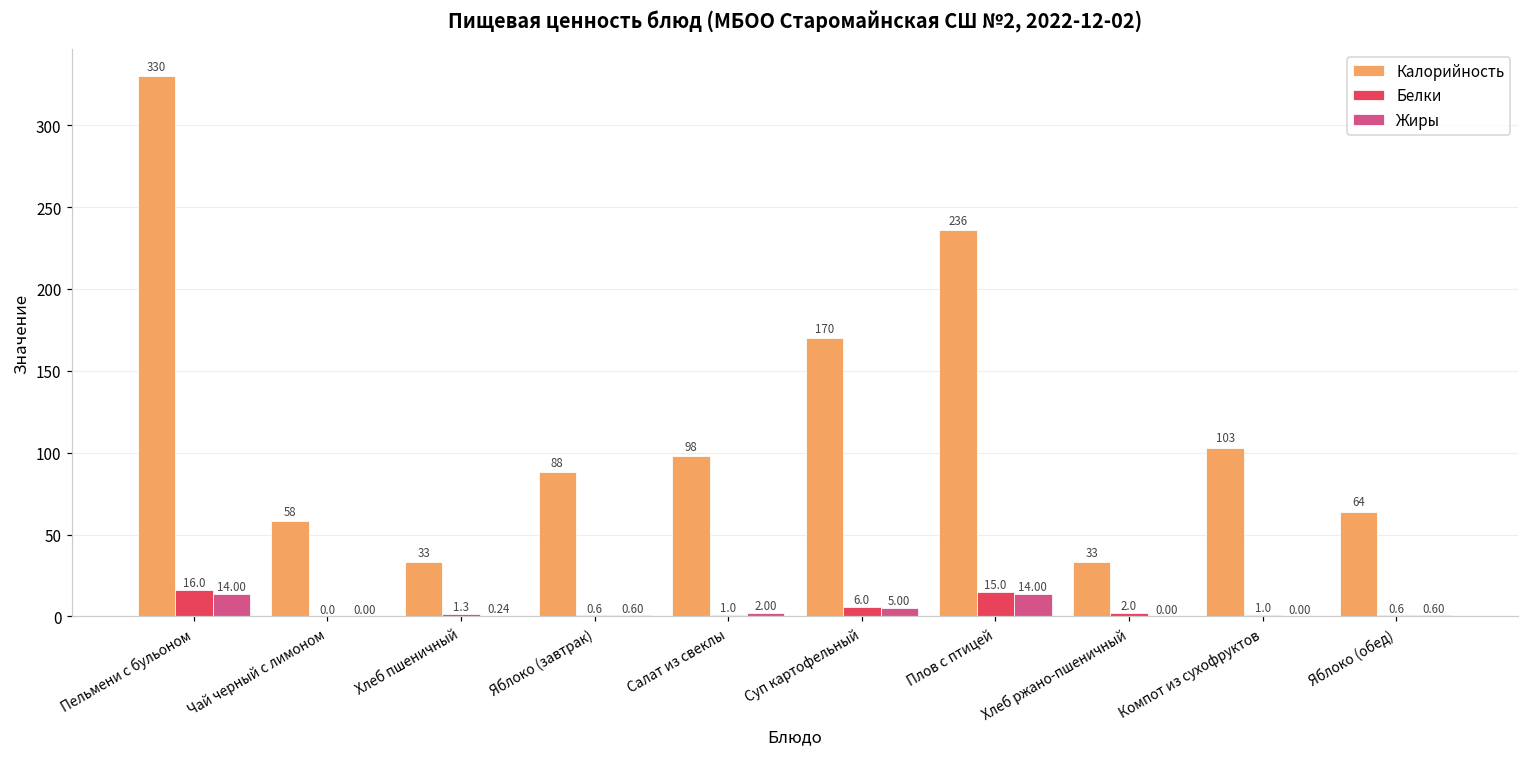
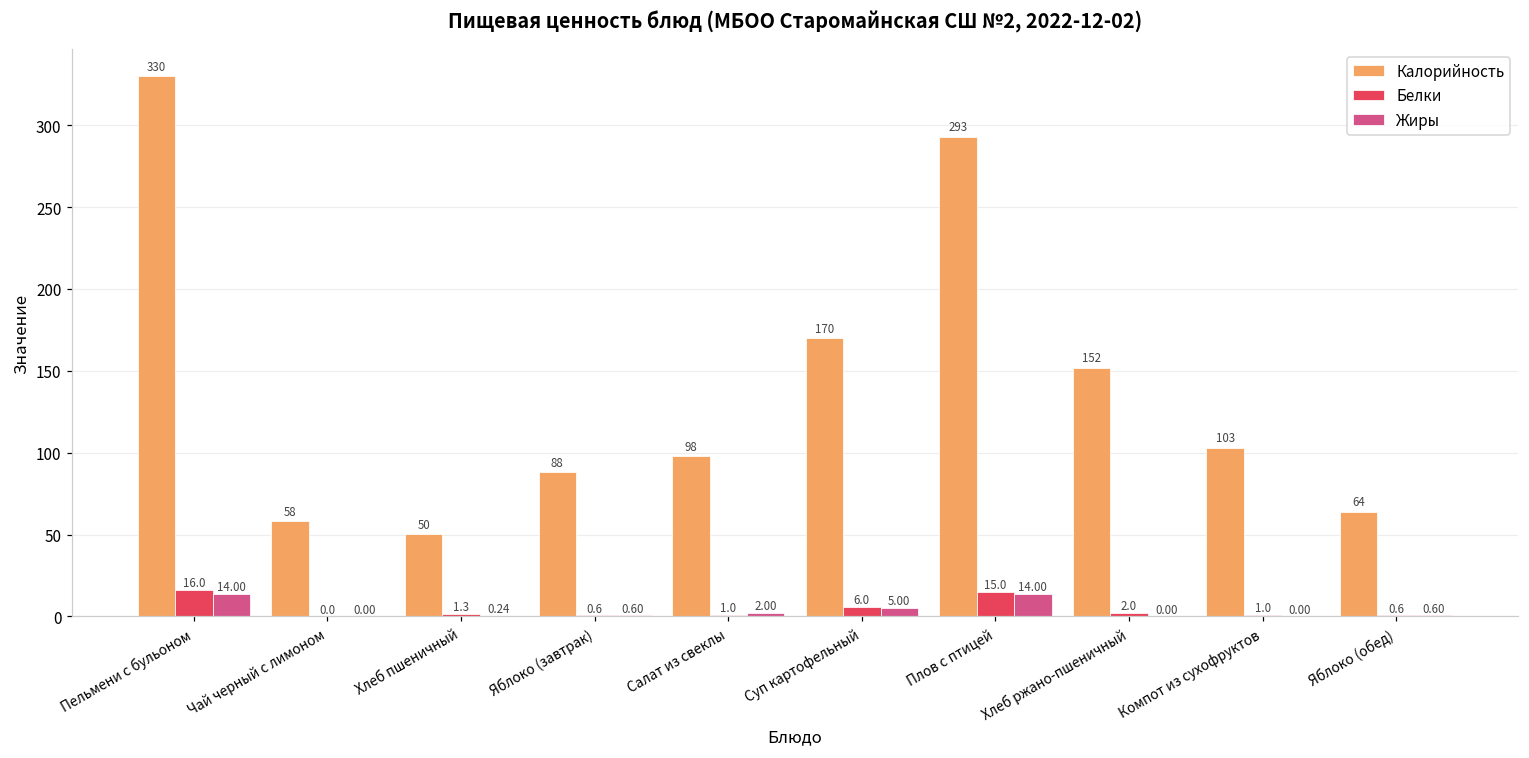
Калорийность, Хлеб пшеничный: 33 -> 50
Калорийность, Плов с птицей: 236 -> 293
Калорийность, Хлеб ржано-пшеничный: 33 -> 152
